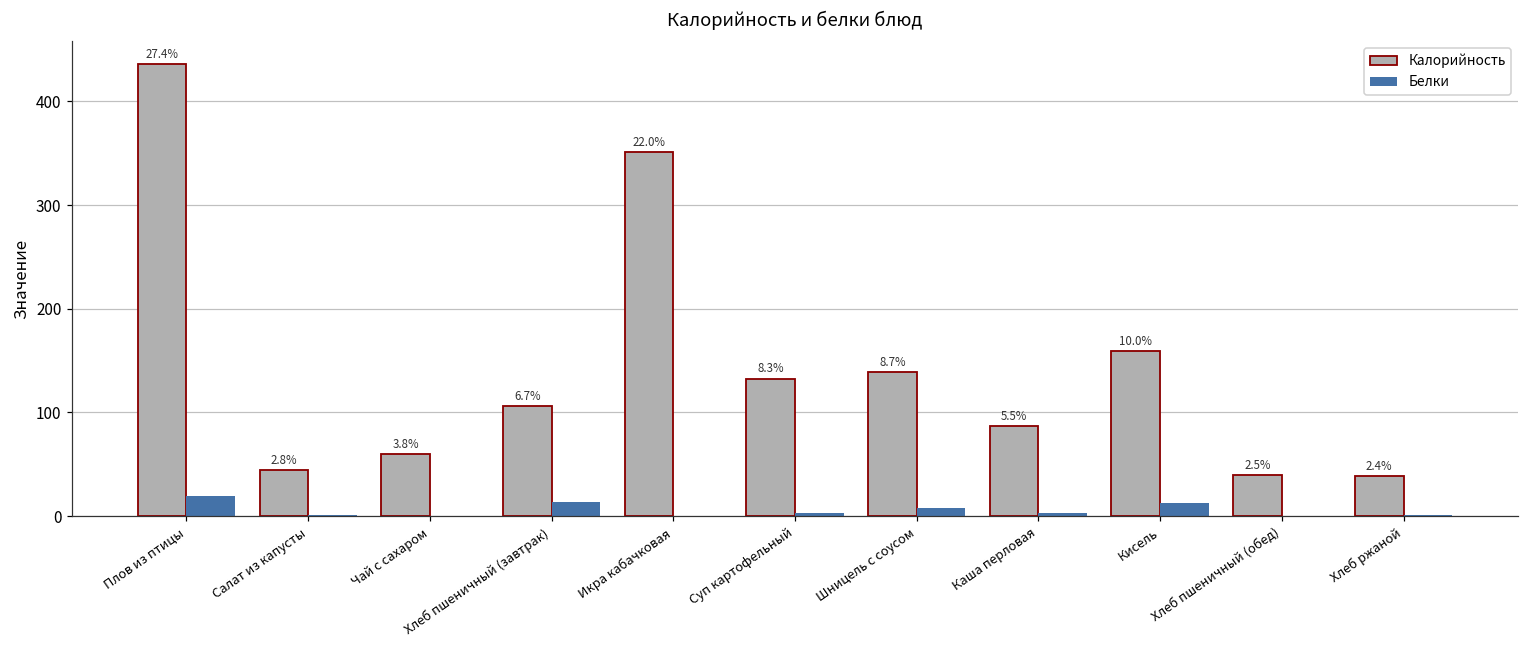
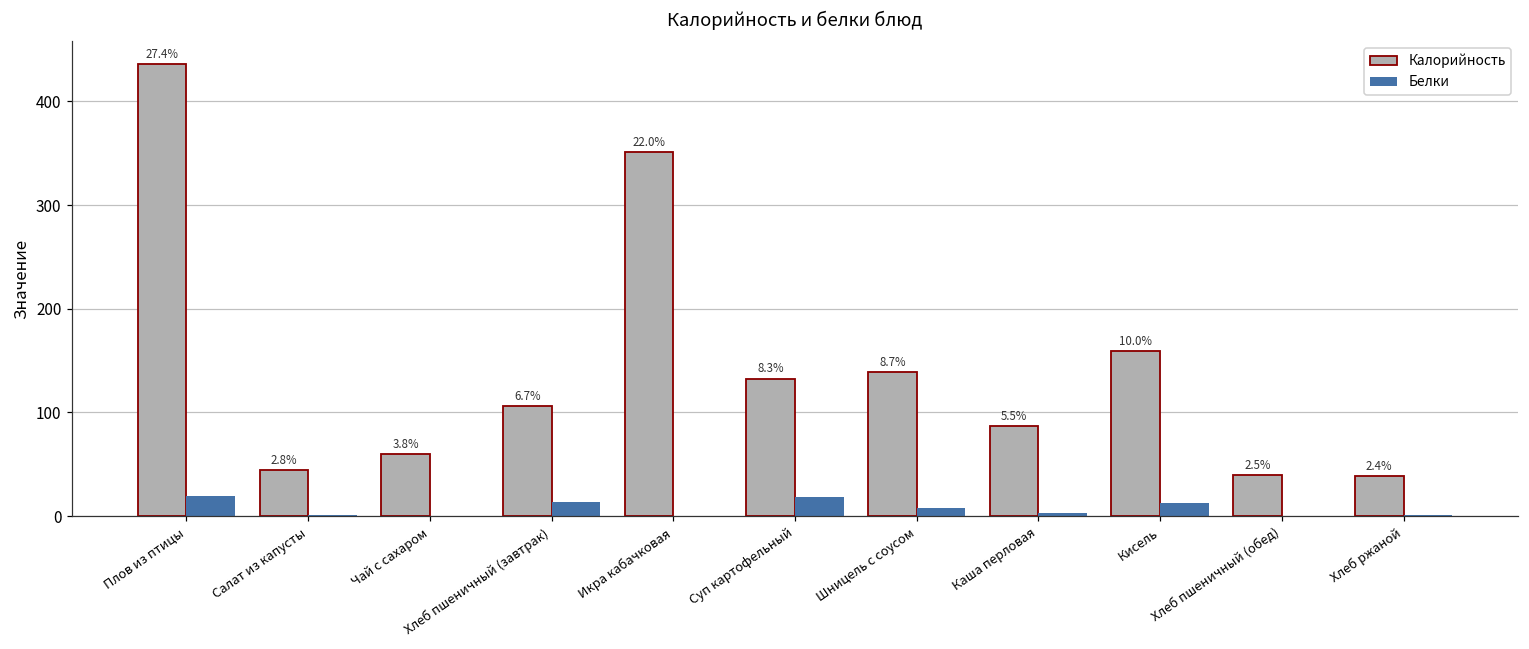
Белки, Суп картофельный: 0 -> 20
